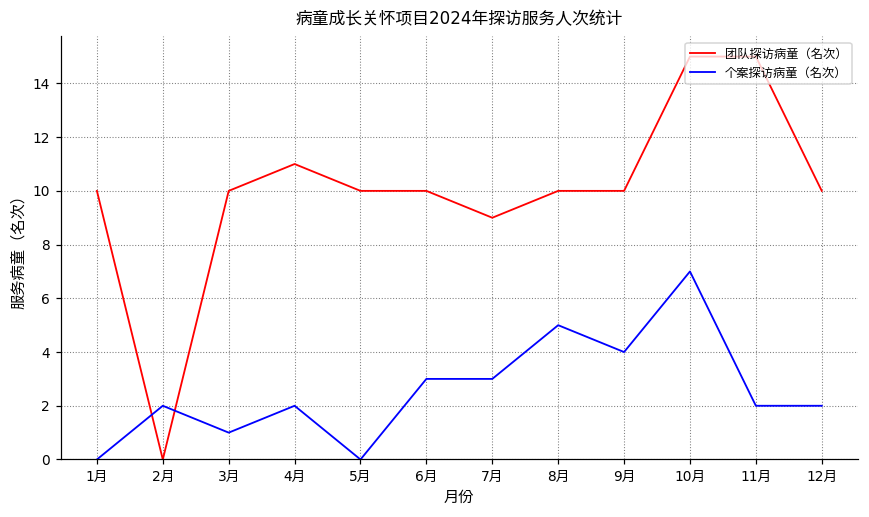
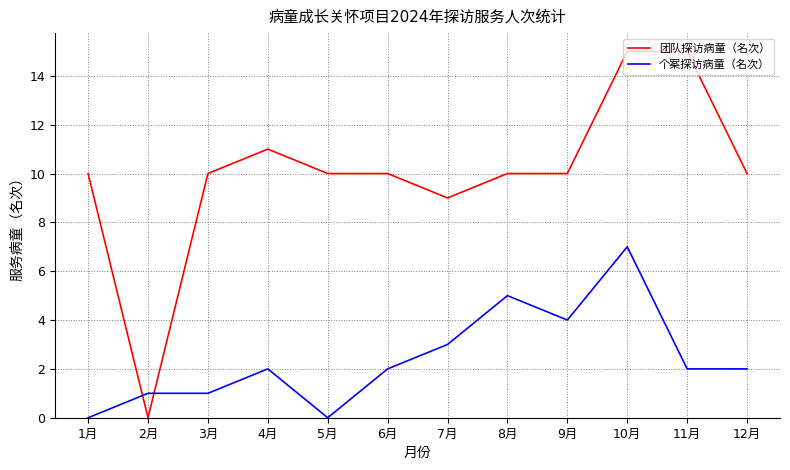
个案探访病童（名次）, 2月: 2 -> 1
个案探访病童（名次）, 6月: 3 -> 2
